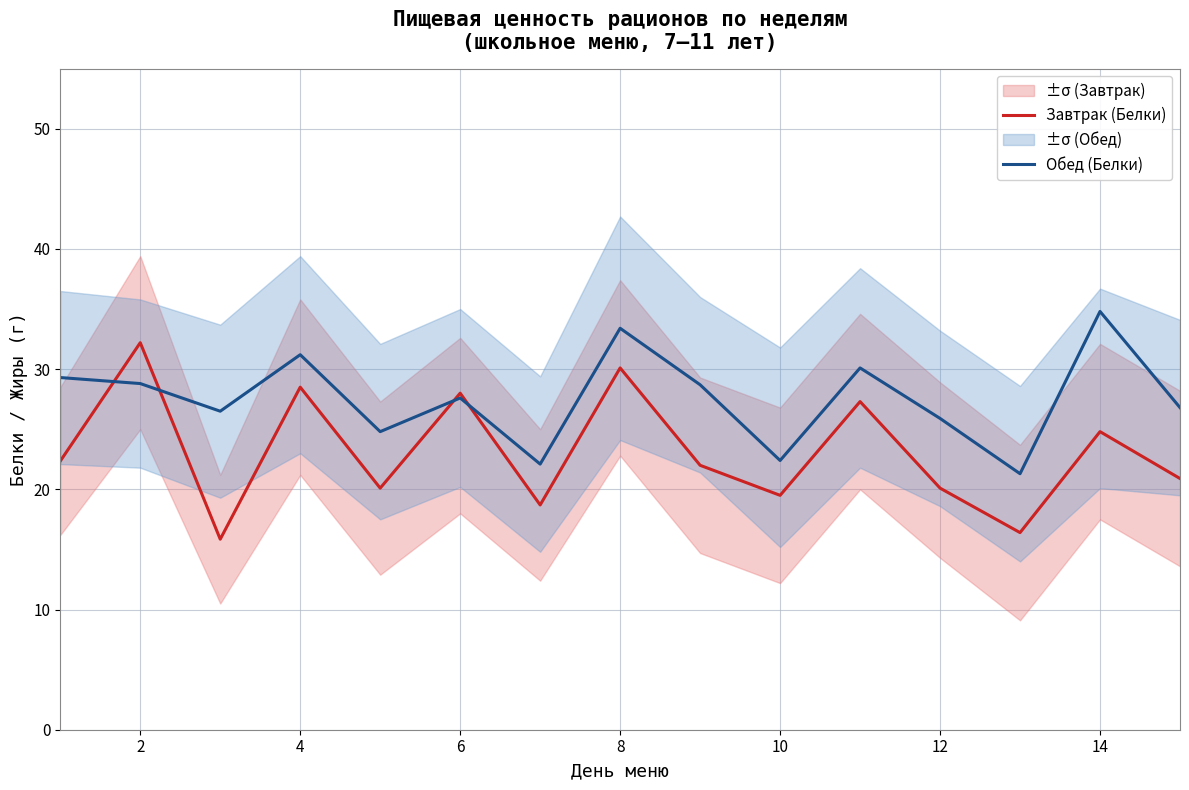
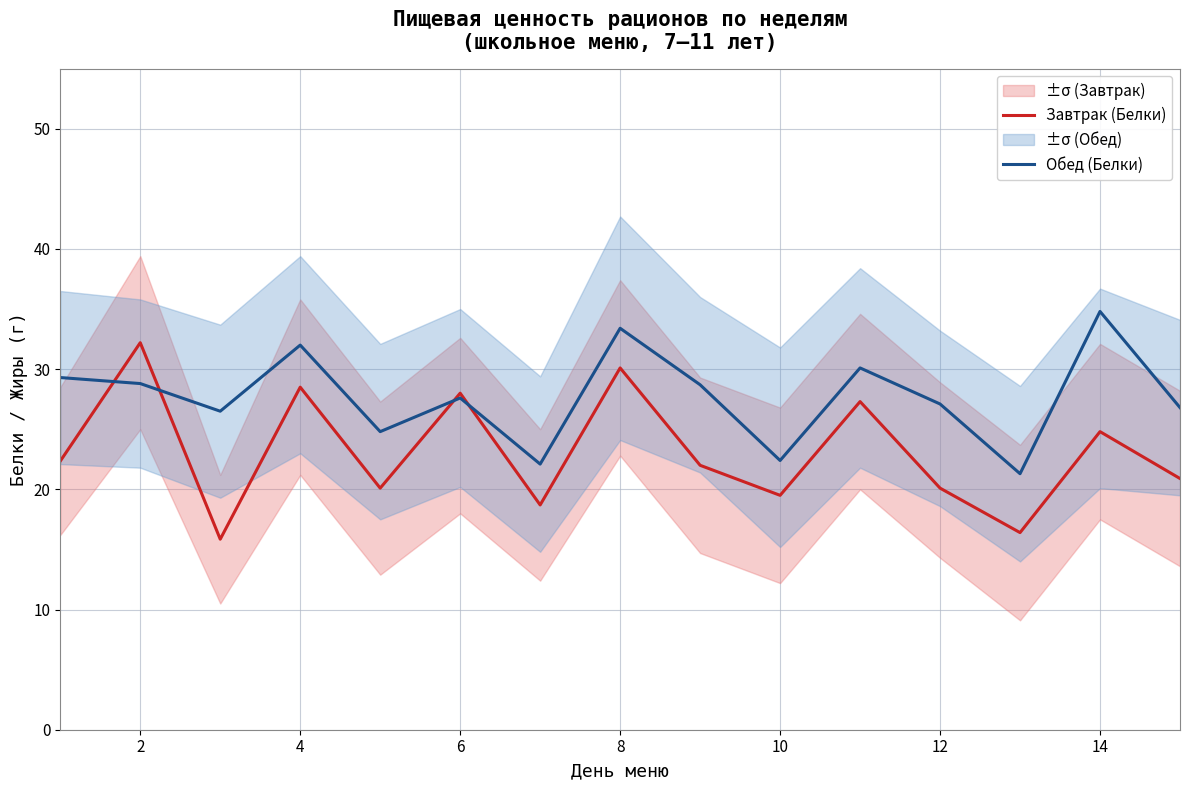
Обед (Белки), 4: 31.2 -> 32.0
Обед (Белки), 12: 25.9 -> 27.1
